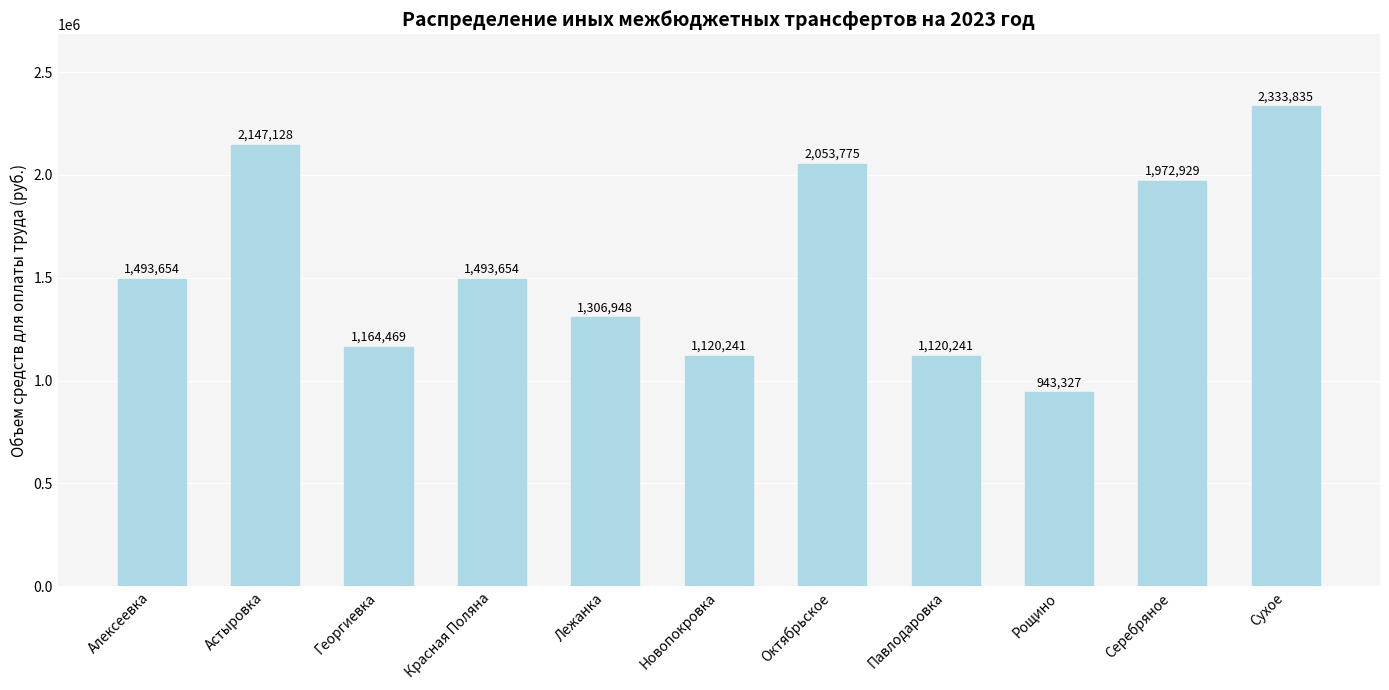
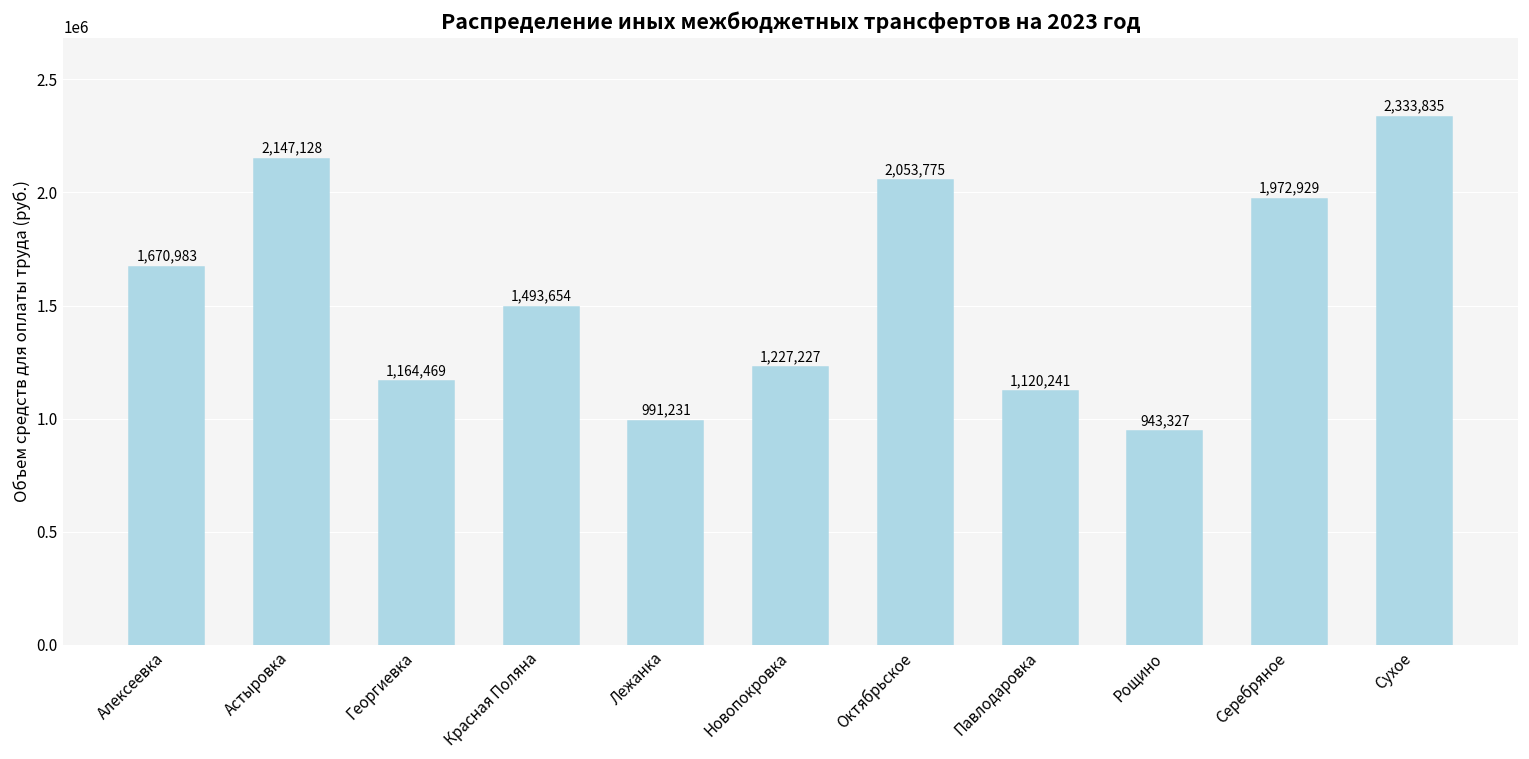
Алексеевка: 1,493,654 -> 1,670,983
Лежанка: 1,306,948 -> 991,231
Новопокровка: 1,120,241 -> 1,227,227
